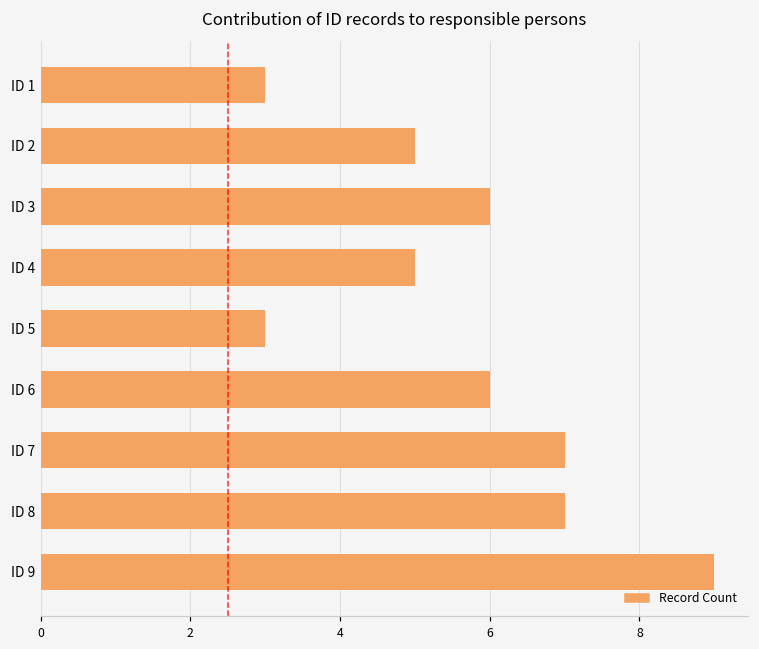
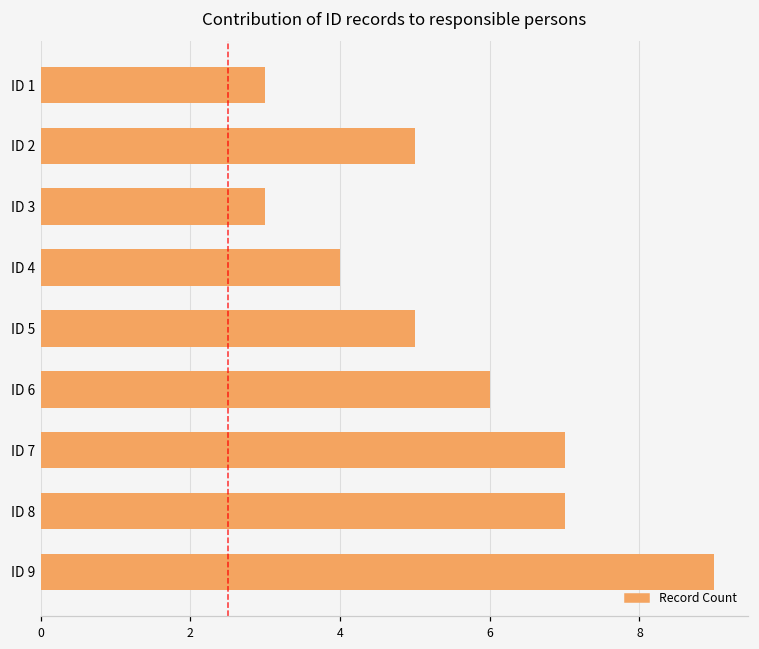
ID 3: 6 -> 3
ID 4: 5 -> 4
ID 5: 3 -> 5
